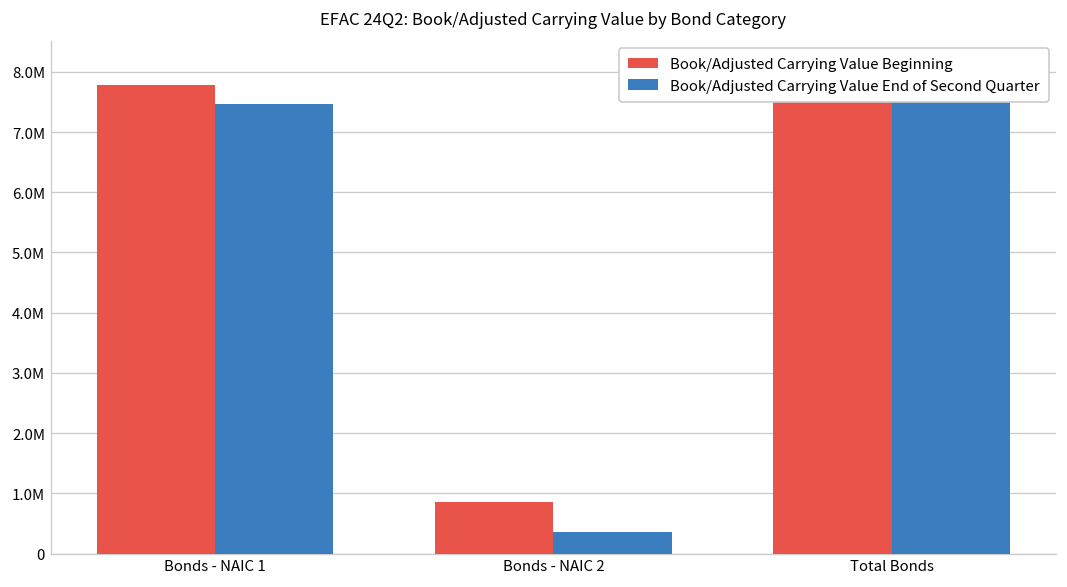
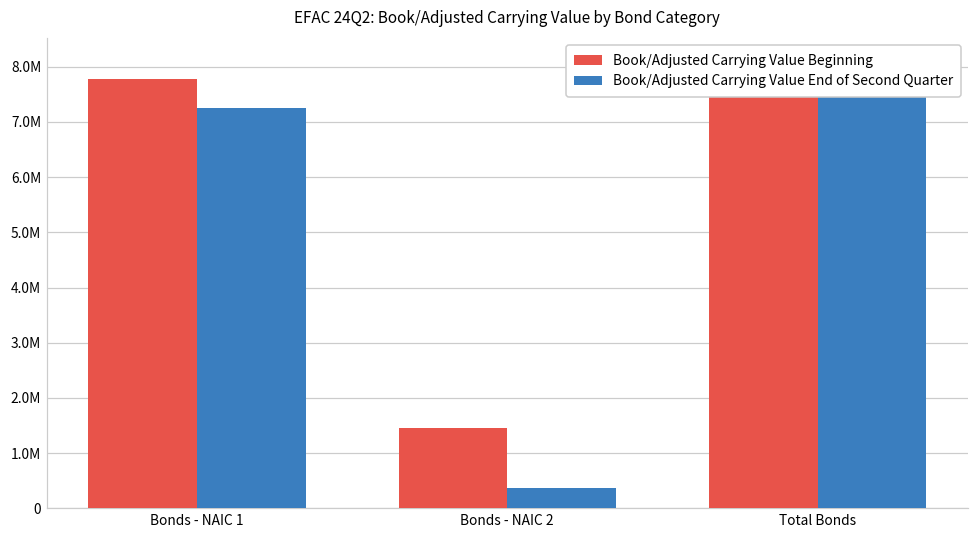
Book/Adjusted Carrying Value End of Second Quarter, Bonds - NAIC 1: 7500000 -> 7300000
Book/Adjusted Carrying Value Beginning, Bonds - NAIC 2: 800000 -> 1500000
